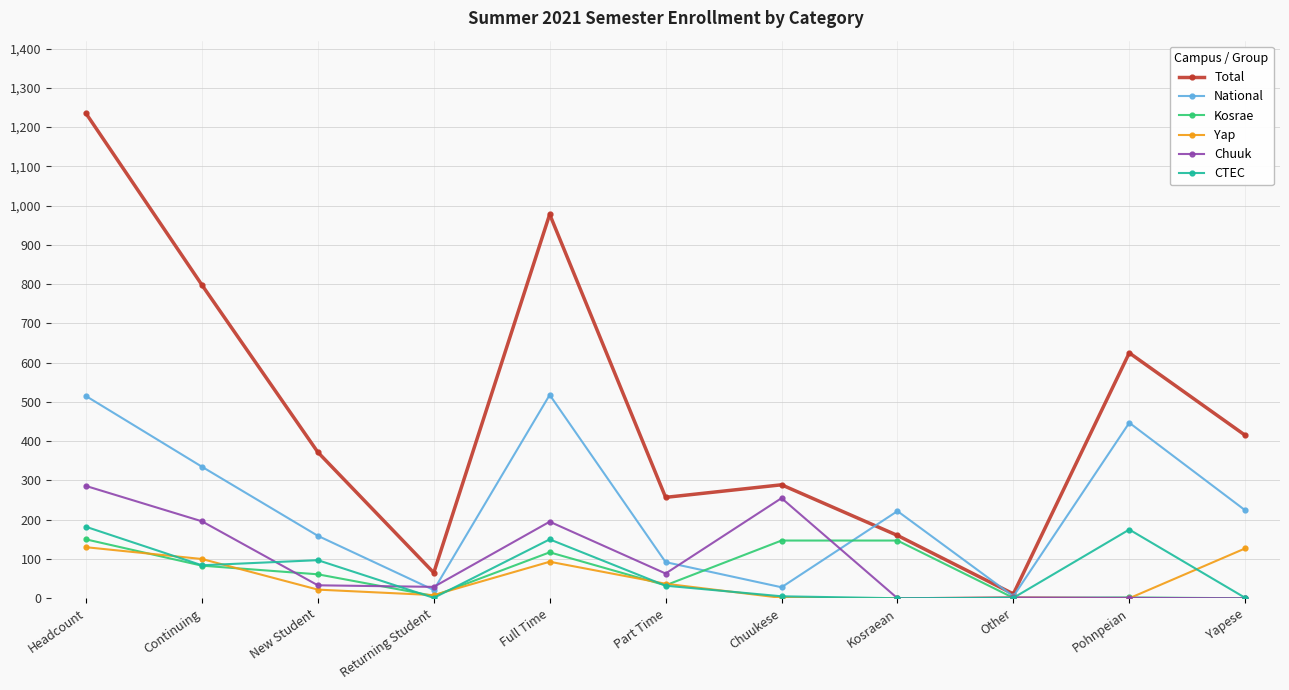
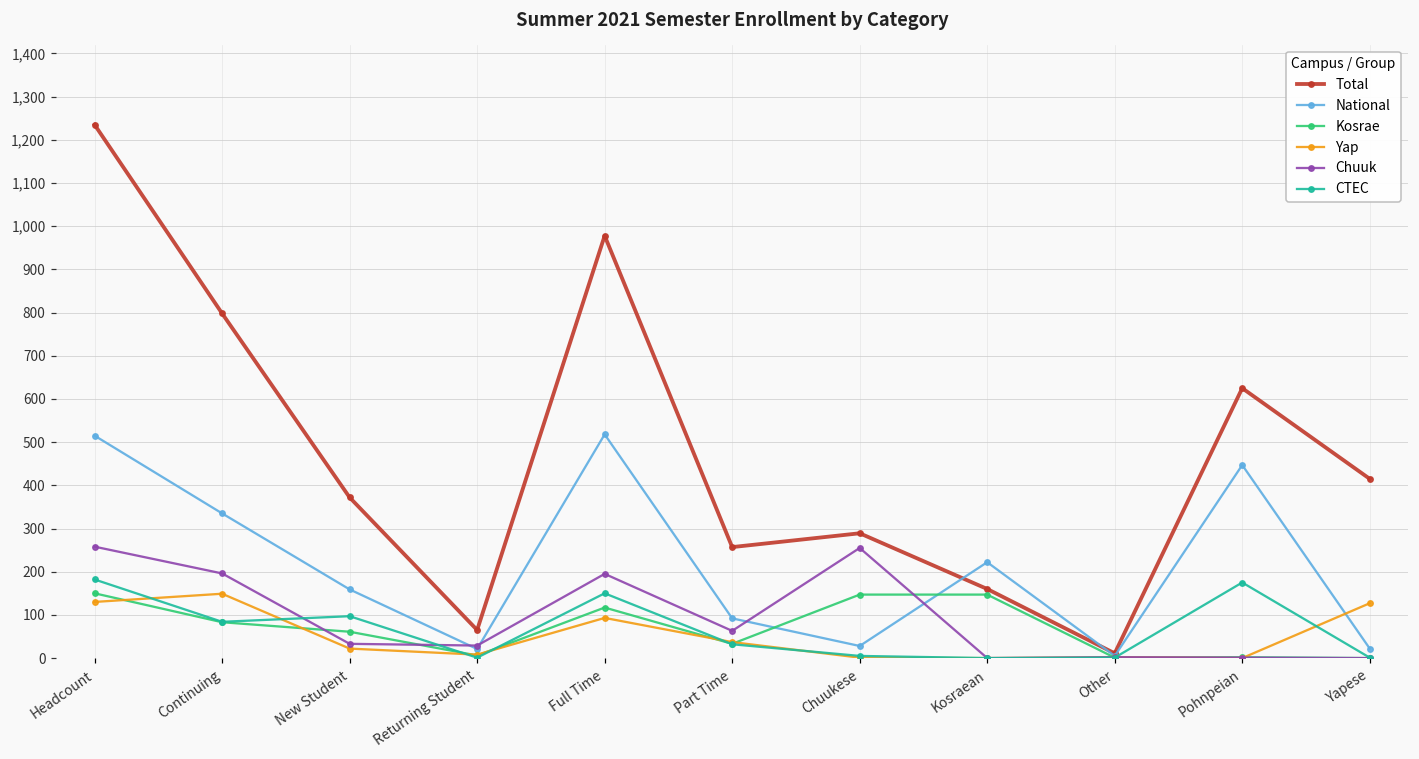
Chuuk, Headcount: 290 -> 260
Yap, Continuing: 100 -> 150
National, Yapese: 220 -> 20
